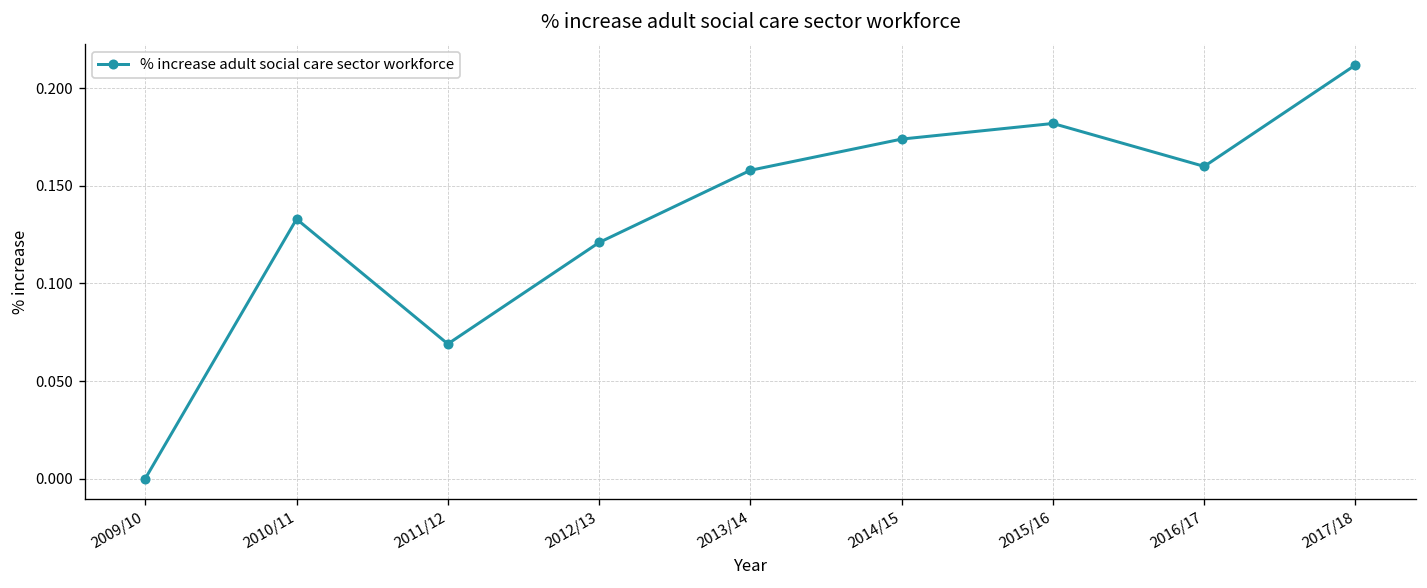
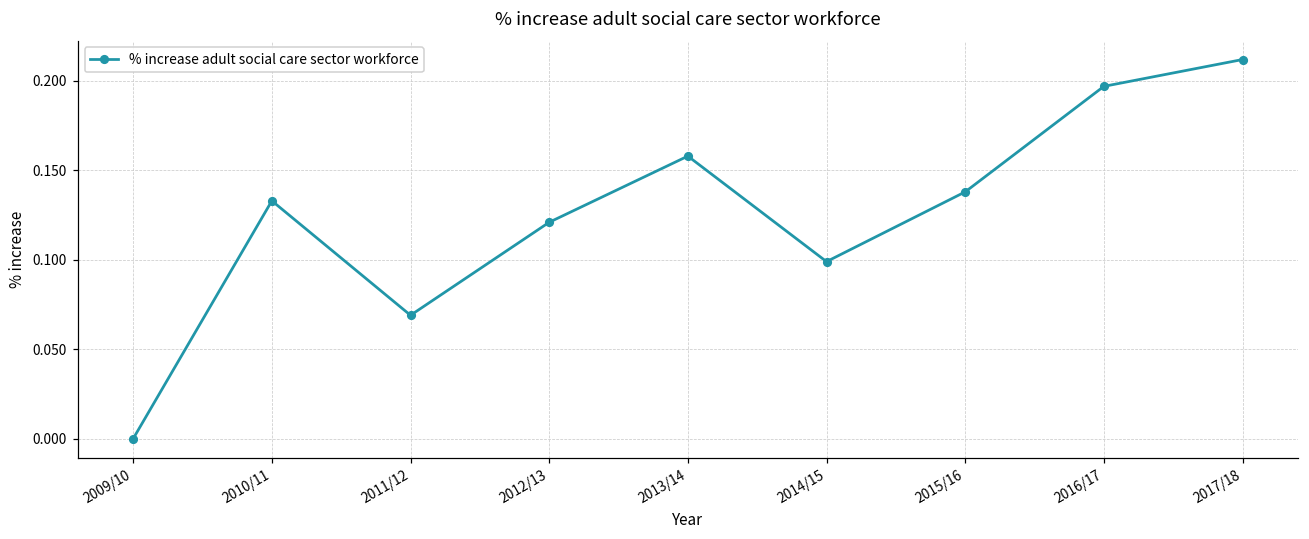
2014/15: 0.174 -> 0.099
2015/16: 0.182 -> 0.138
2016/17: 0.160 -> 0.197
